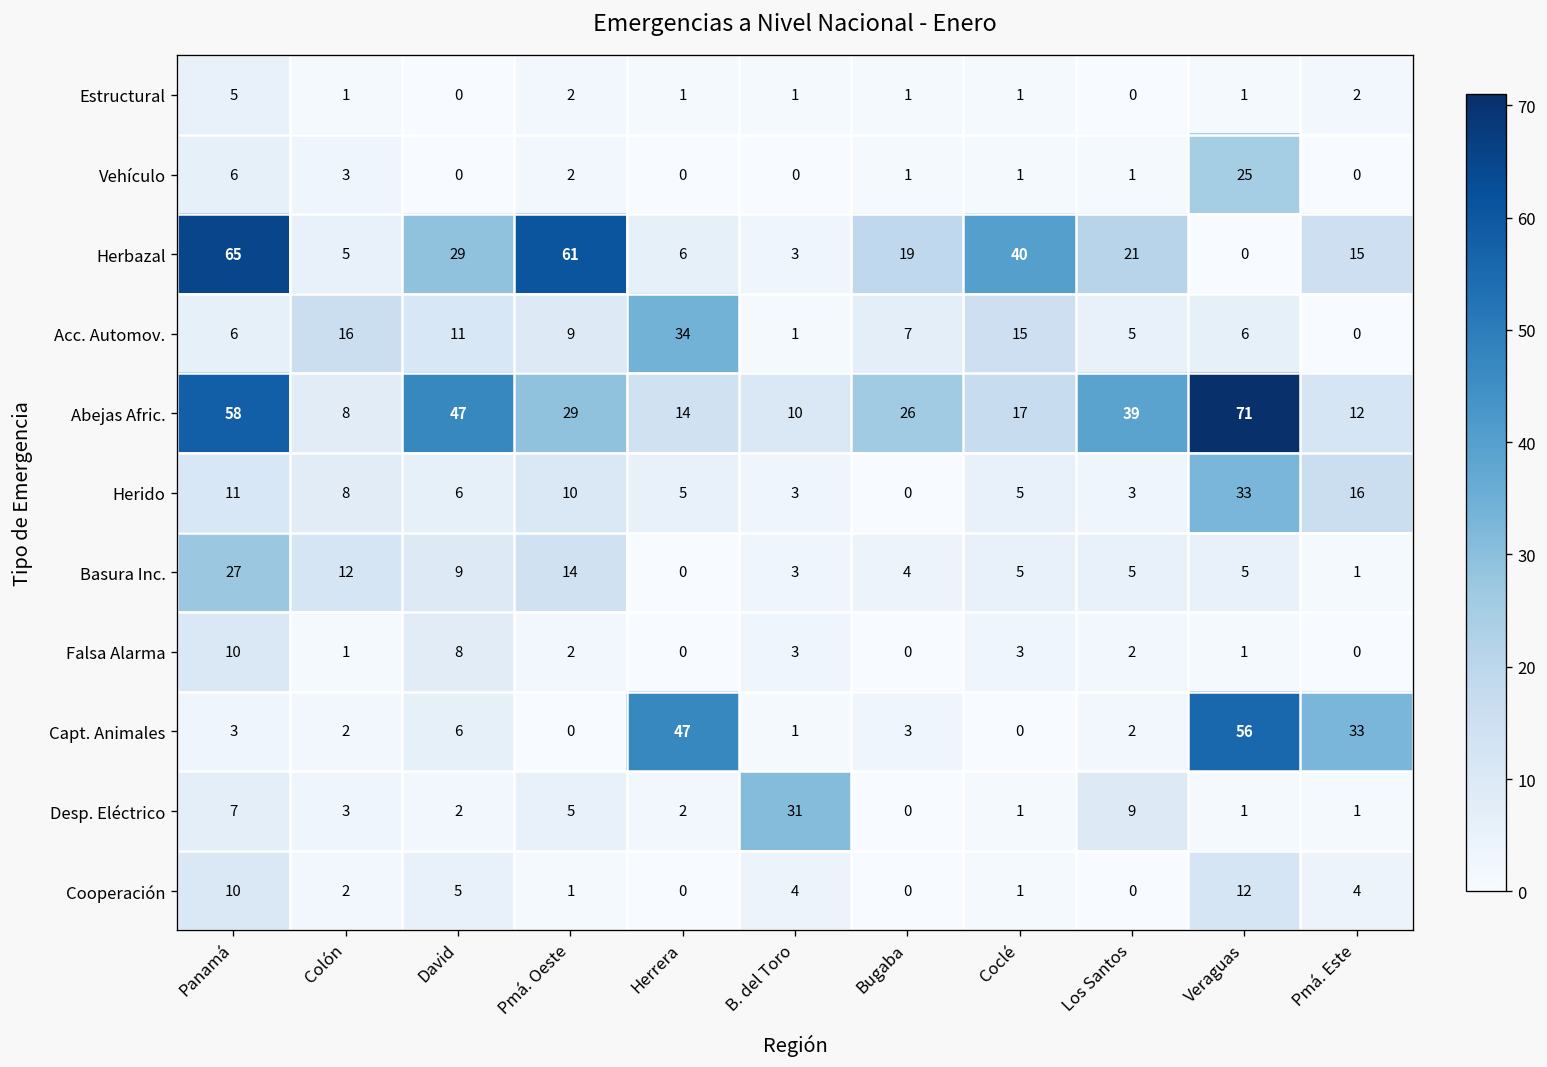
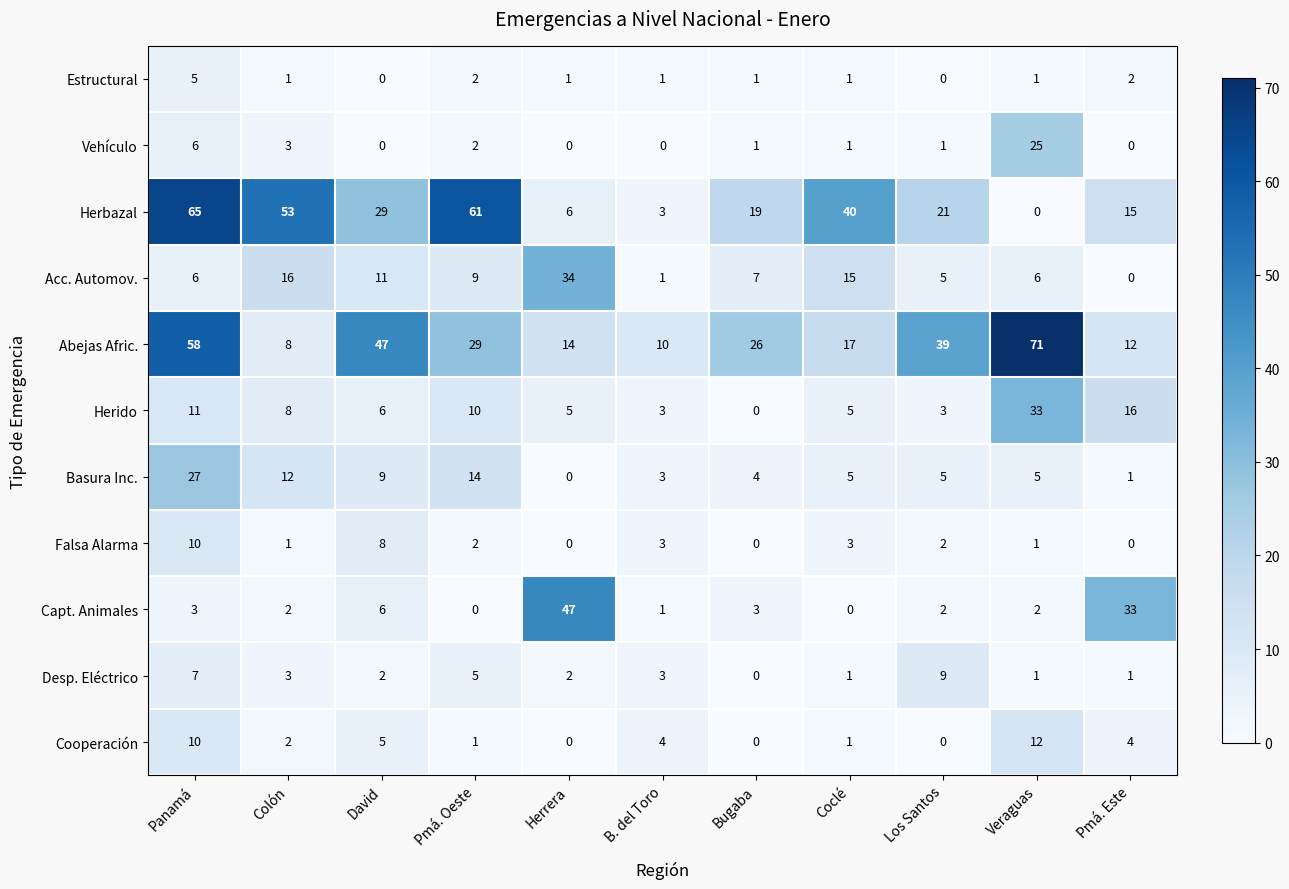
Herbazal, Colón: 5 -> 53
Capt. Animales, Veraguas: 56 -> 2
Desp. Eléctrico, B. del Toro: 31 -> 3
